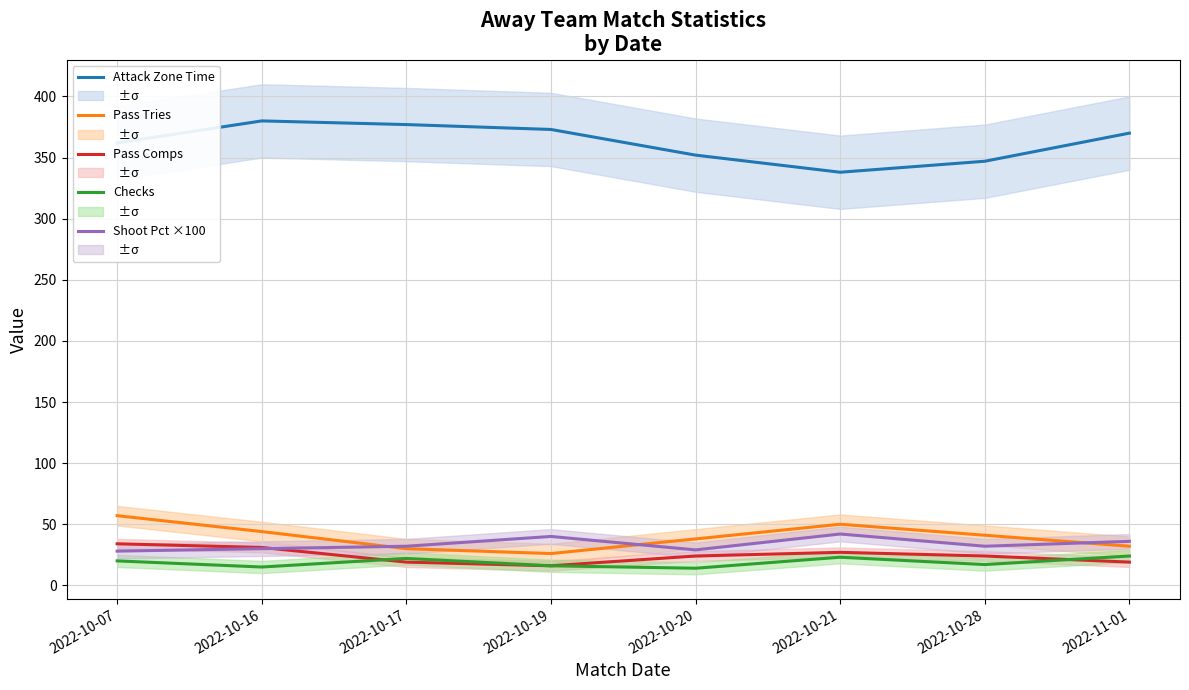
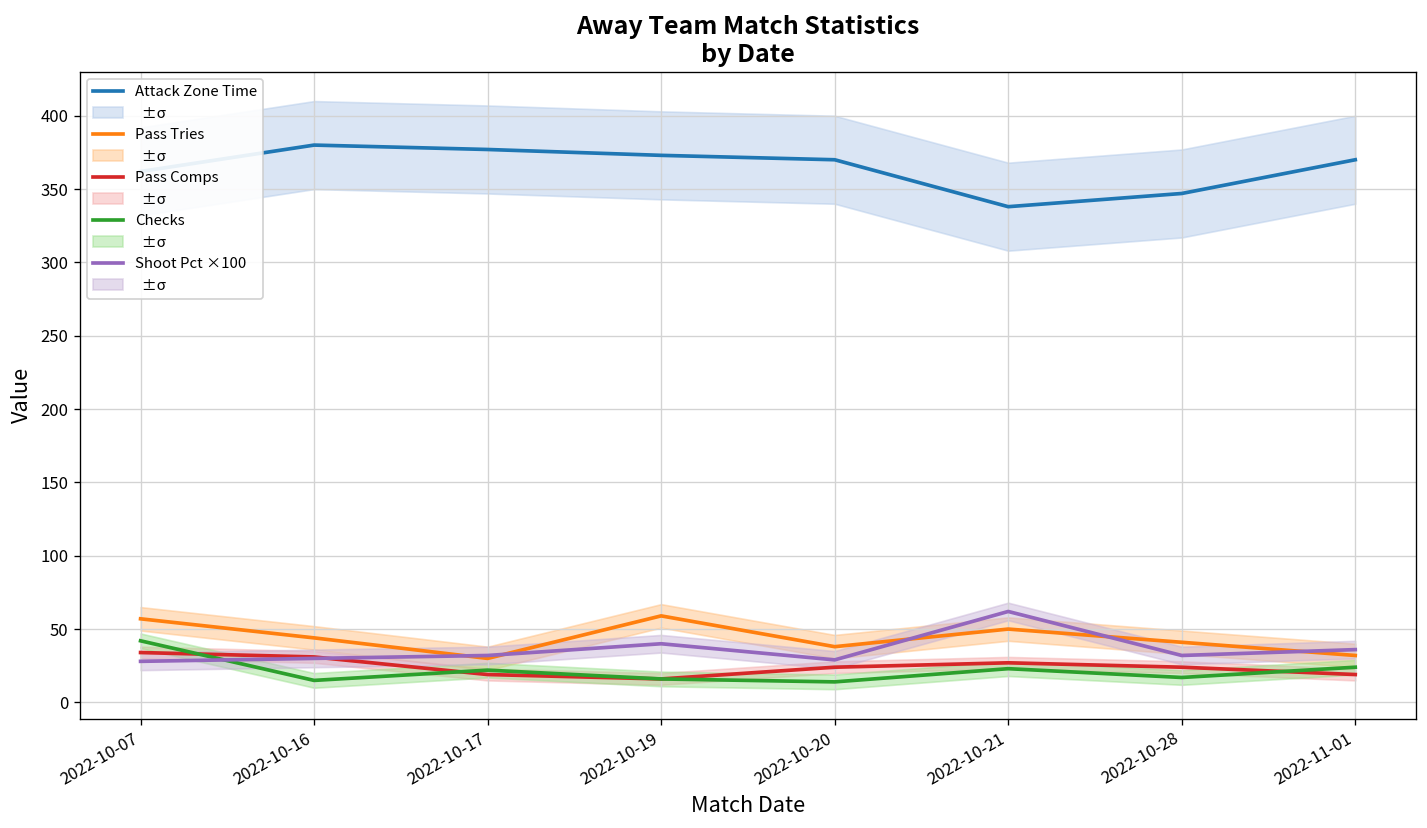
Checks, 2022-10-07: 20 -> 42
Pass Tries, 2022-10-19: 26 -> 59
Attack Zone Time, 2022-10-20: 352 -> 370
Shoot Pct ×100, 2022-10-21: 42 -> 62
